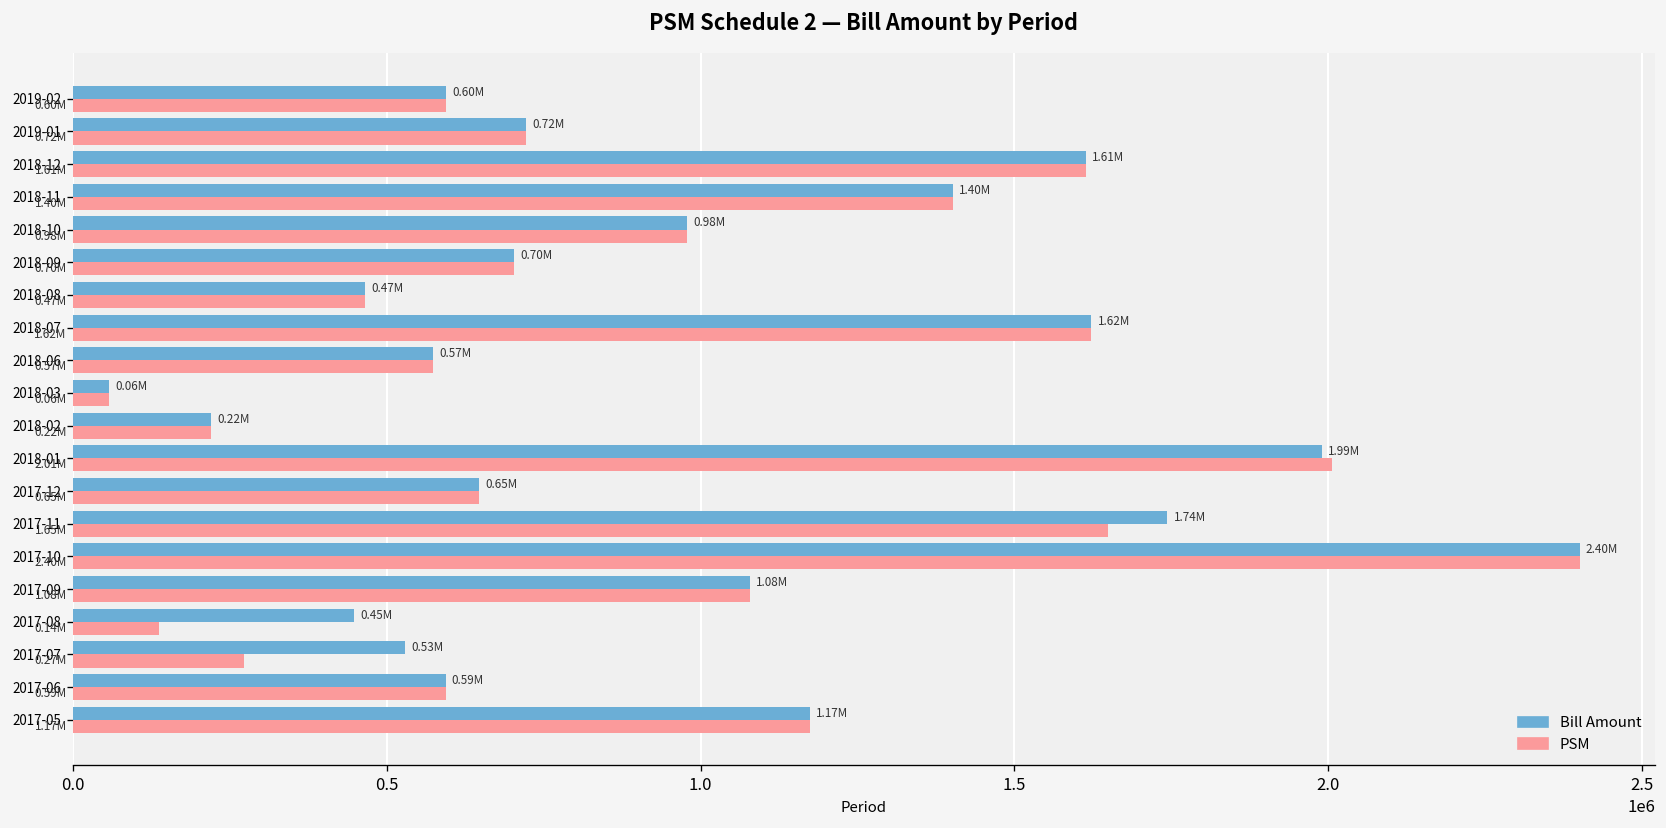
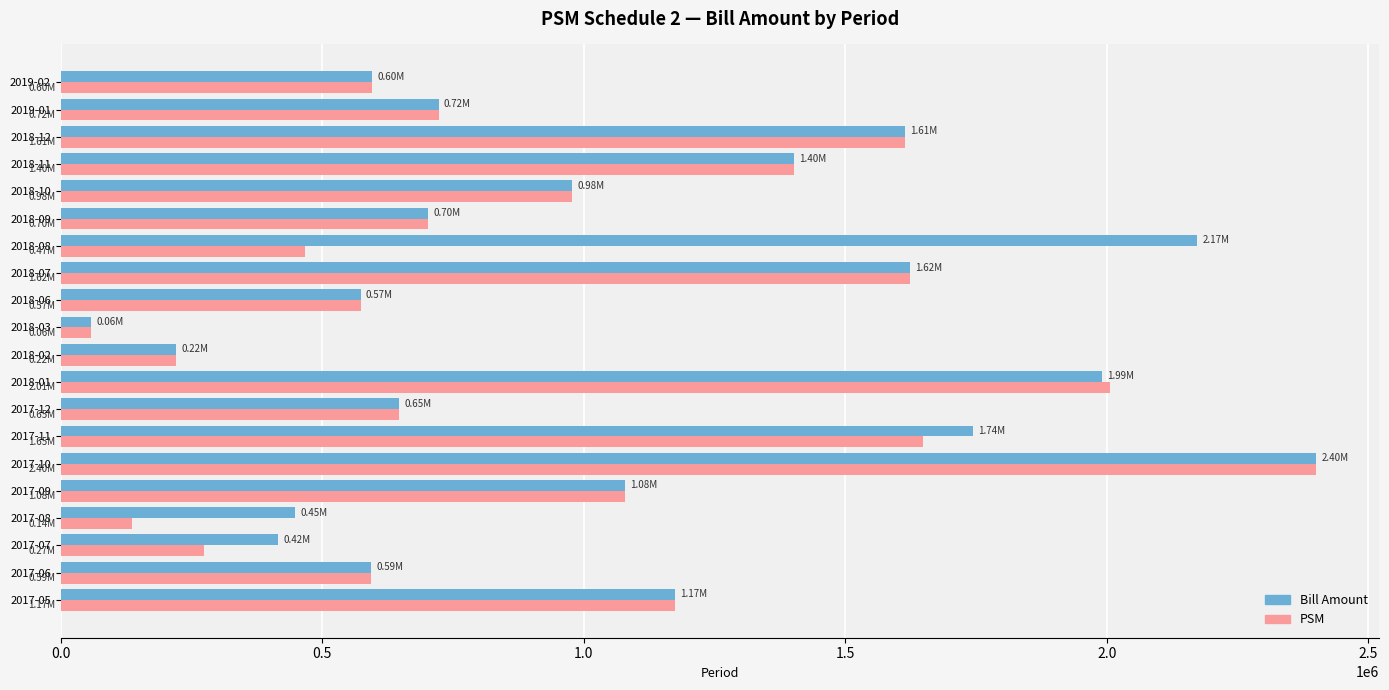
Bill Amount, 2018-08: 0.47M -> 2.17M
Bill Amount, 2017-07: 0.53M -> 0.42M
